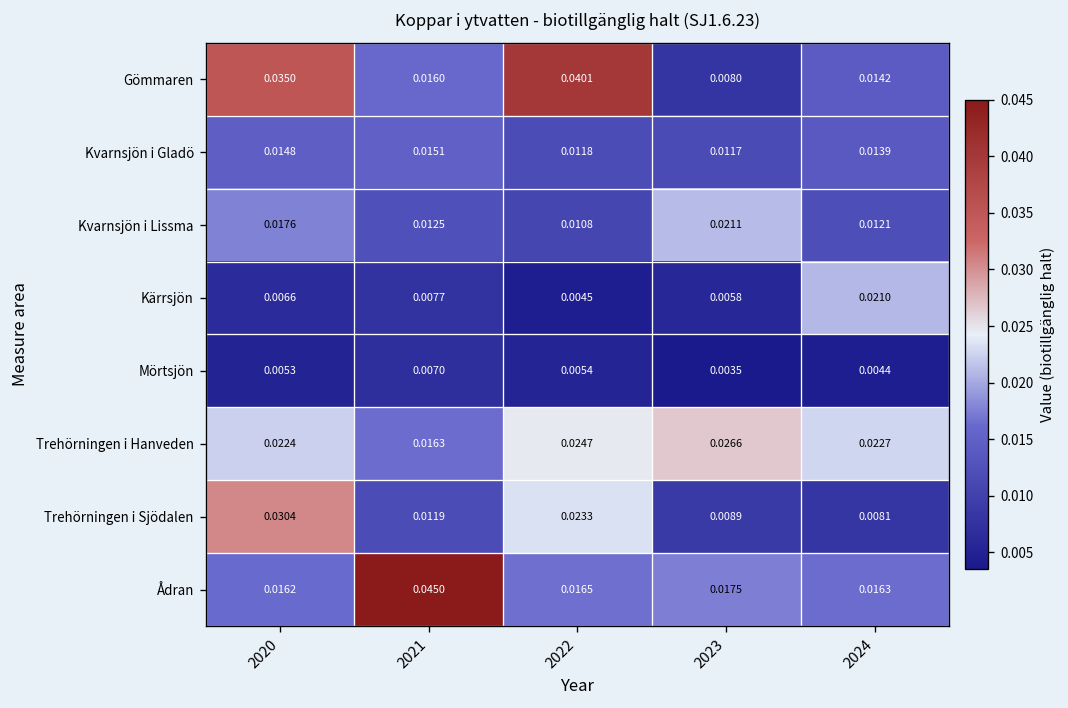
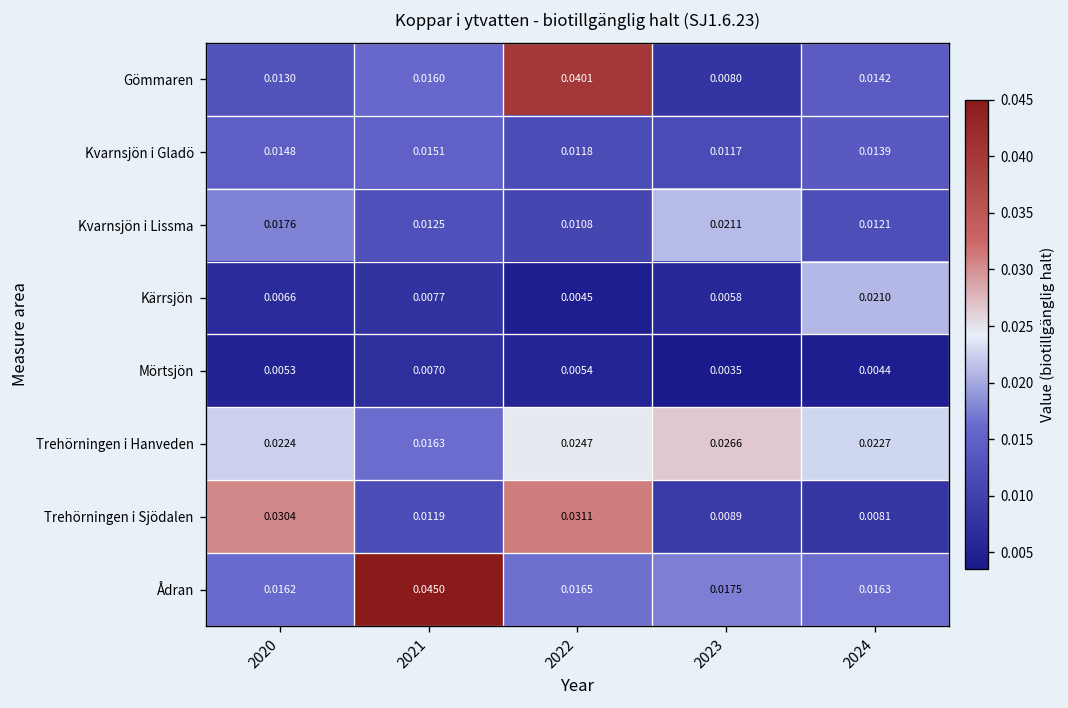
Gömmaren, 2020: 0.0350 -> 0.0130
Trehörningen i Sjödalen, 2022: 0.0233 -> 0.0311
